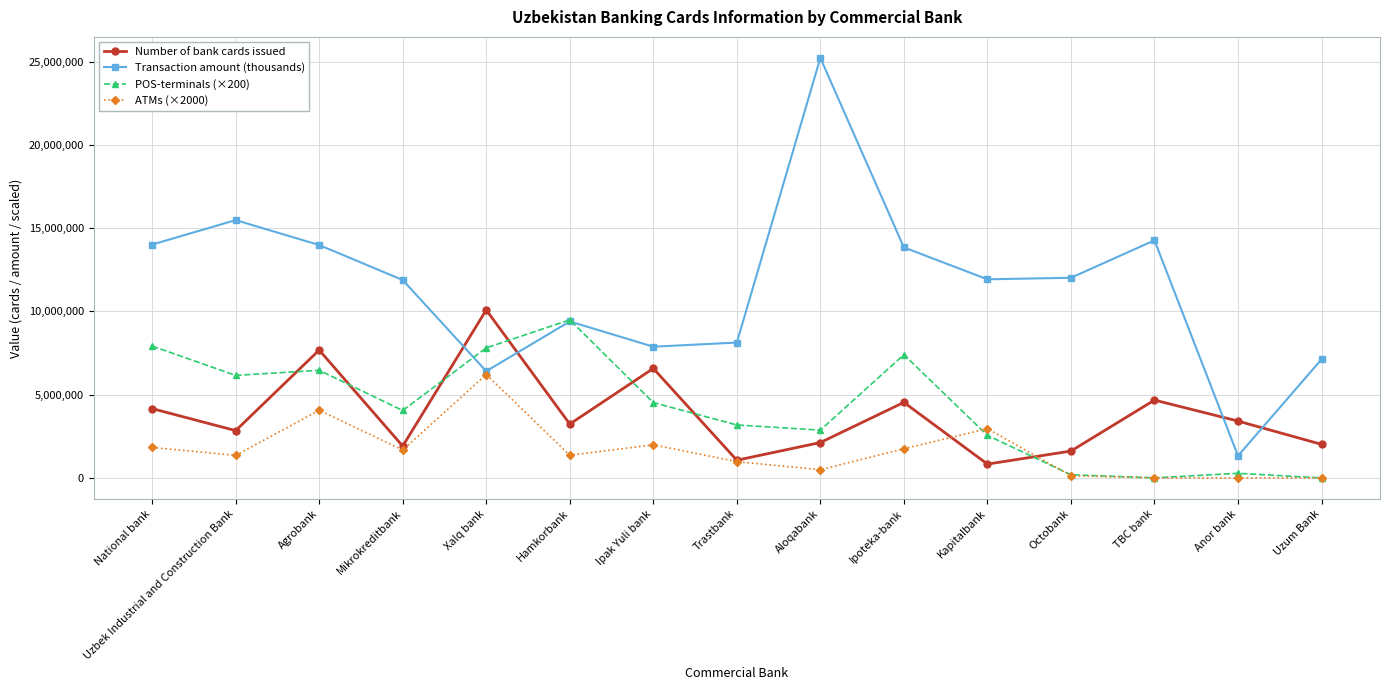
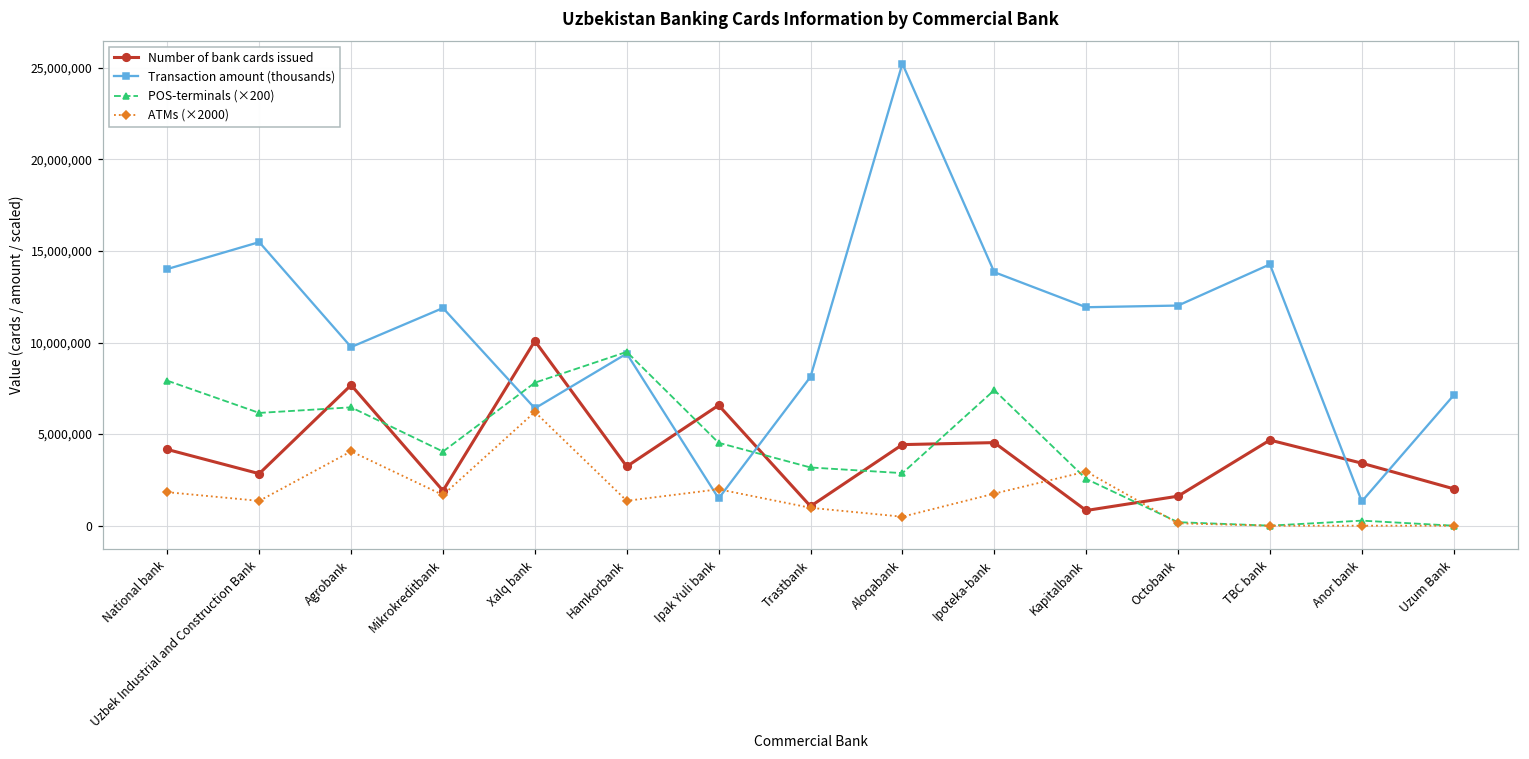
Transaction amount (thousands), Agrobank: 14,000,000 -> 9,800,000
Transaction amount (thousands), Ipak Yuli bank: 7,900,000 -> 1,500,000
Number of bank cards issued, Aloqabank: 2,100,000 -> 4,400,000
